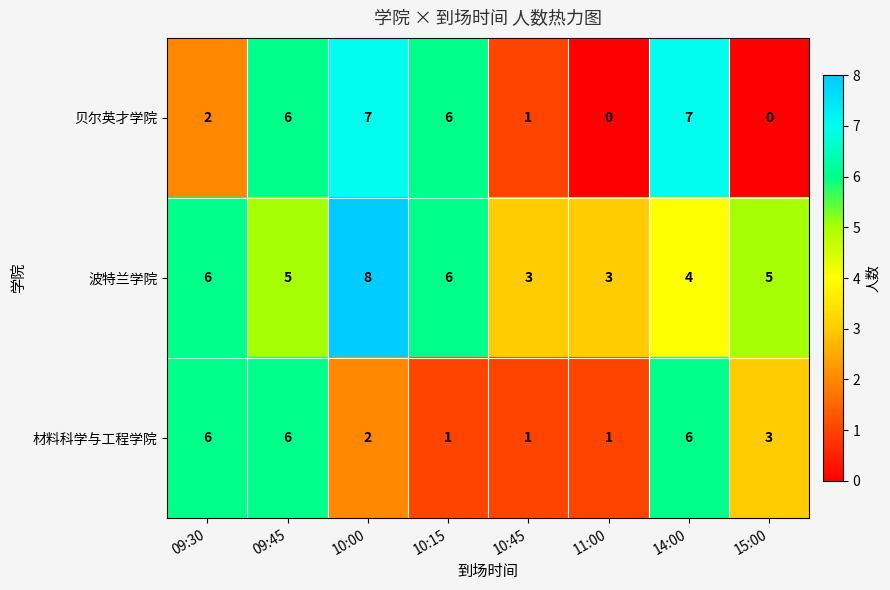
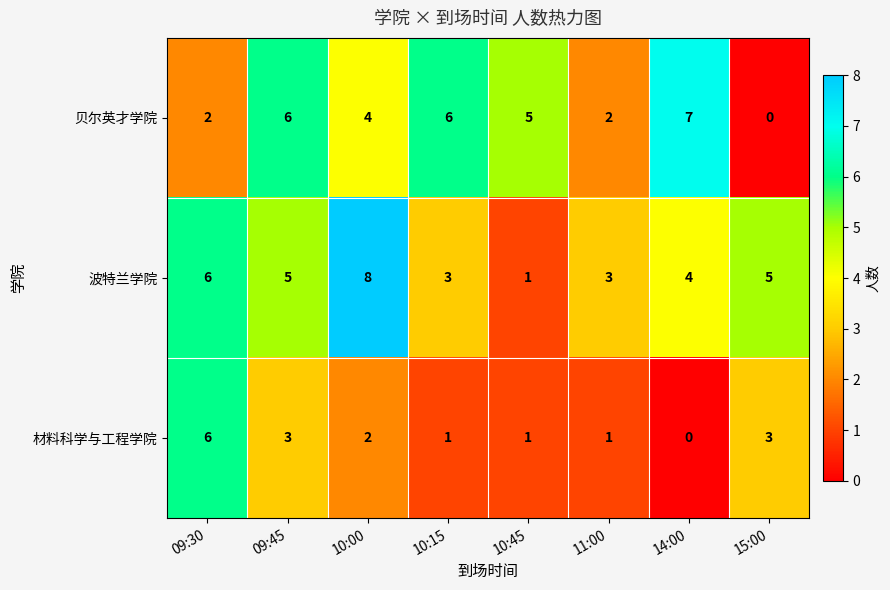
贝尔英才学院, 10:00: 7 -> 4
贝尔英才学院, 10:45: 1 -> 5
贝尔英才学院, 11:00: 0 -> 2
波特兰学院, 10:15: 6 -> 3
波特兰学院, 10:45: 3 -> 1
材料科学与工程学院, 09:45: 6 -> 3
材料科学与工程学院, 14:00: 6 -> 0
